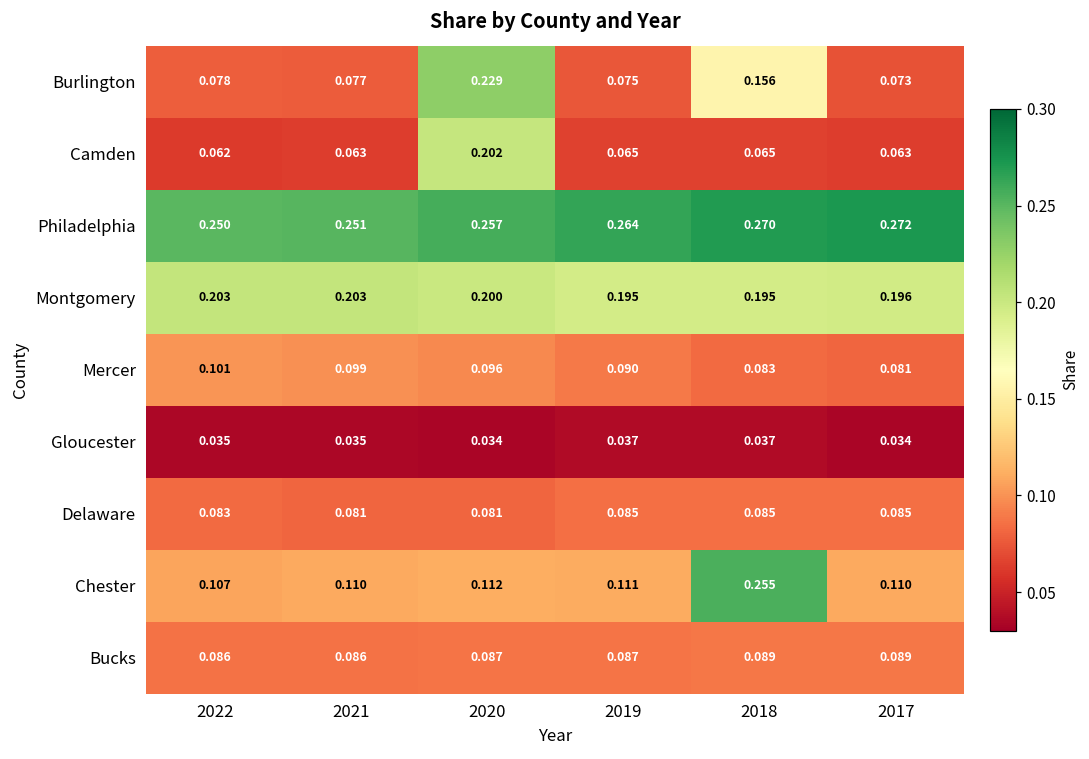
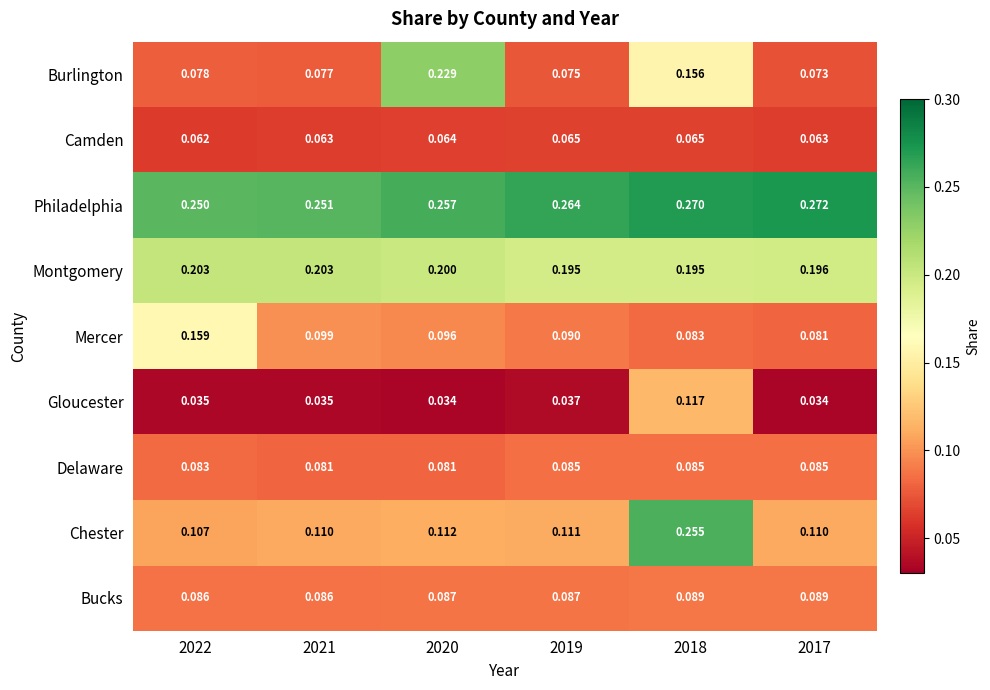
Camden, 2020: 0.202 -> 0.064
Mercer, 2022: 0.101 -> 0.159
Gloucester, 2018: 0.037 -> 0.117
